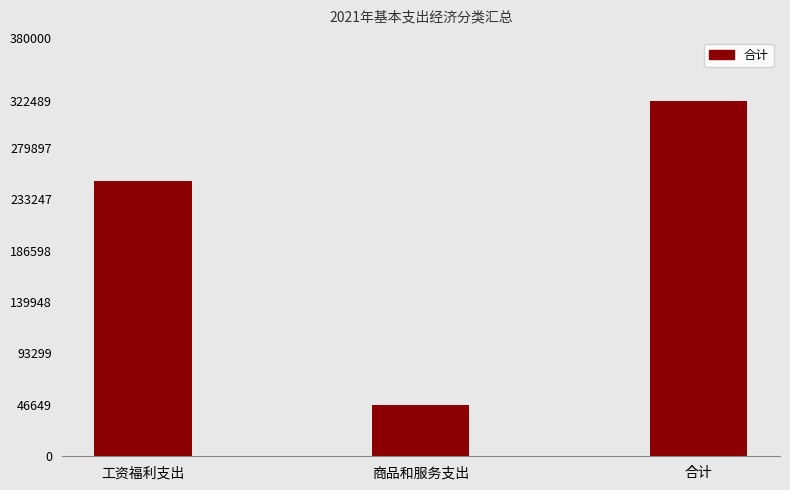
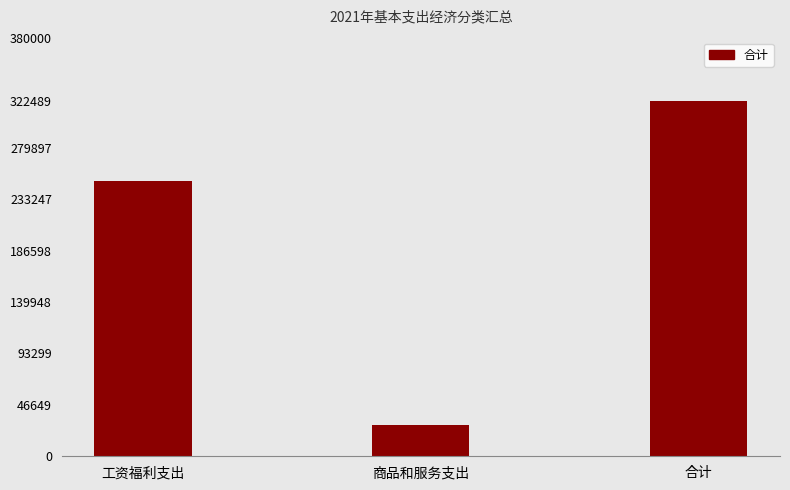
商品和服务支出: 47000 -> 28000
